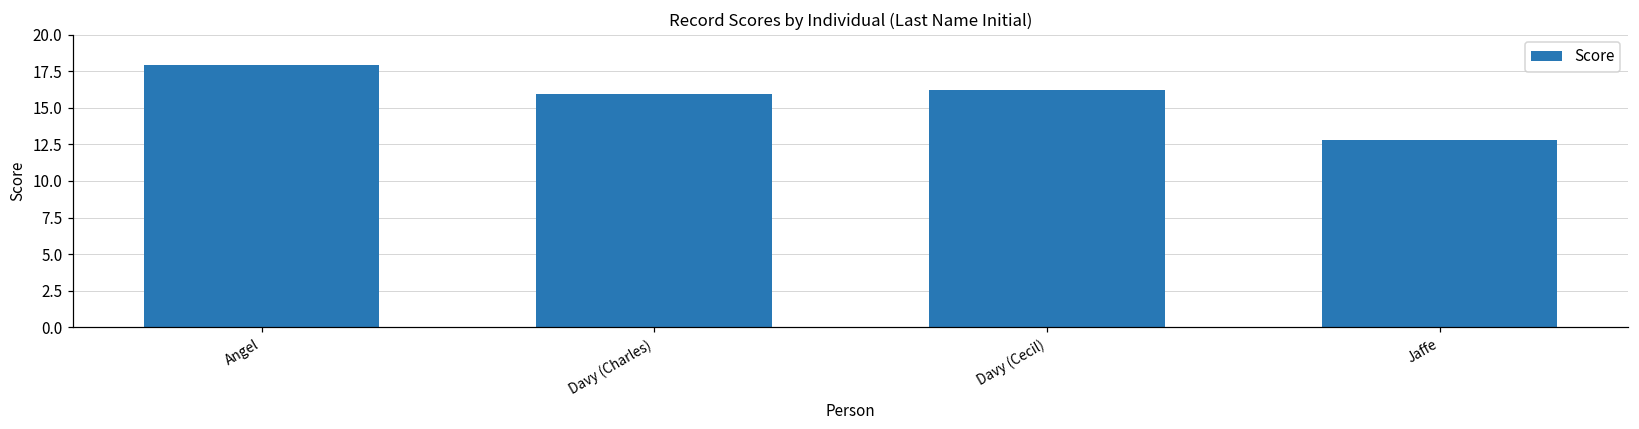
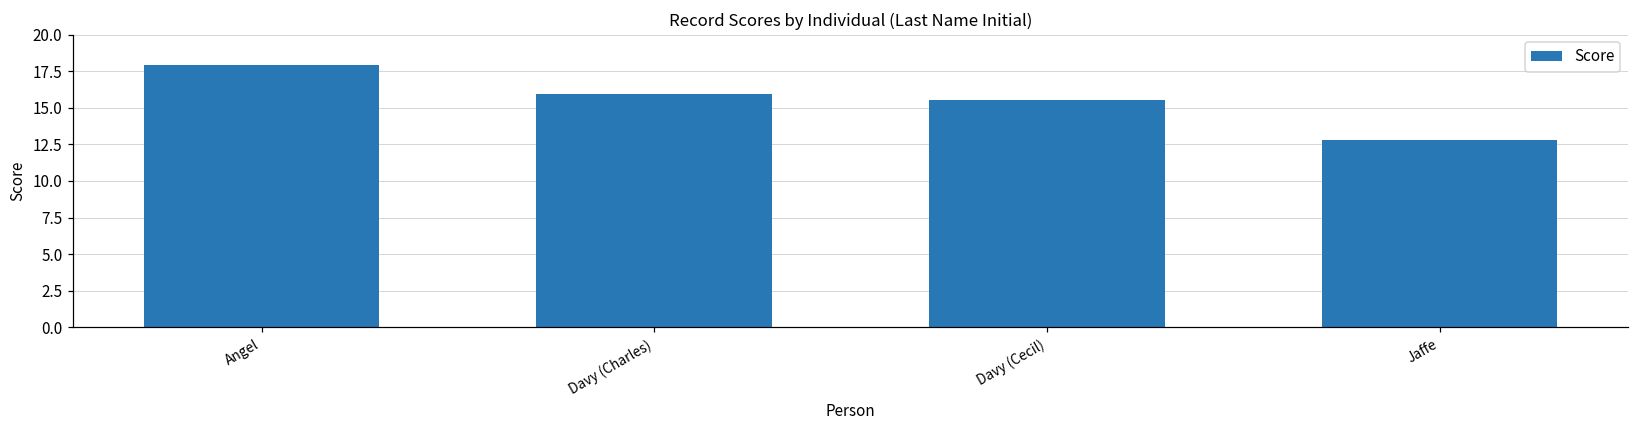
Davy (Cecil): 16.2 -> 15.6
